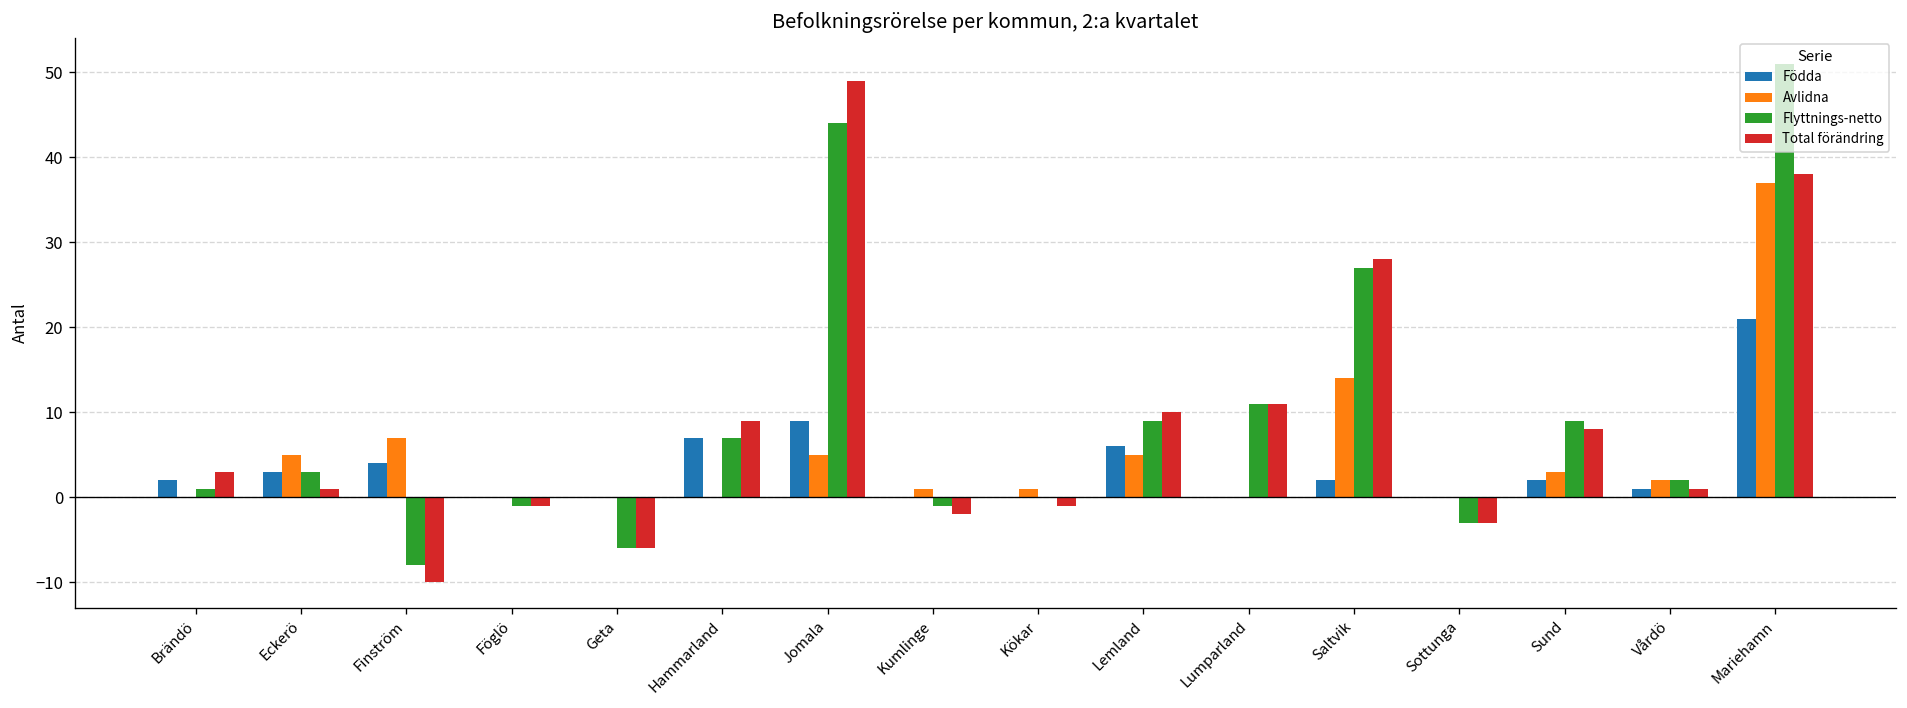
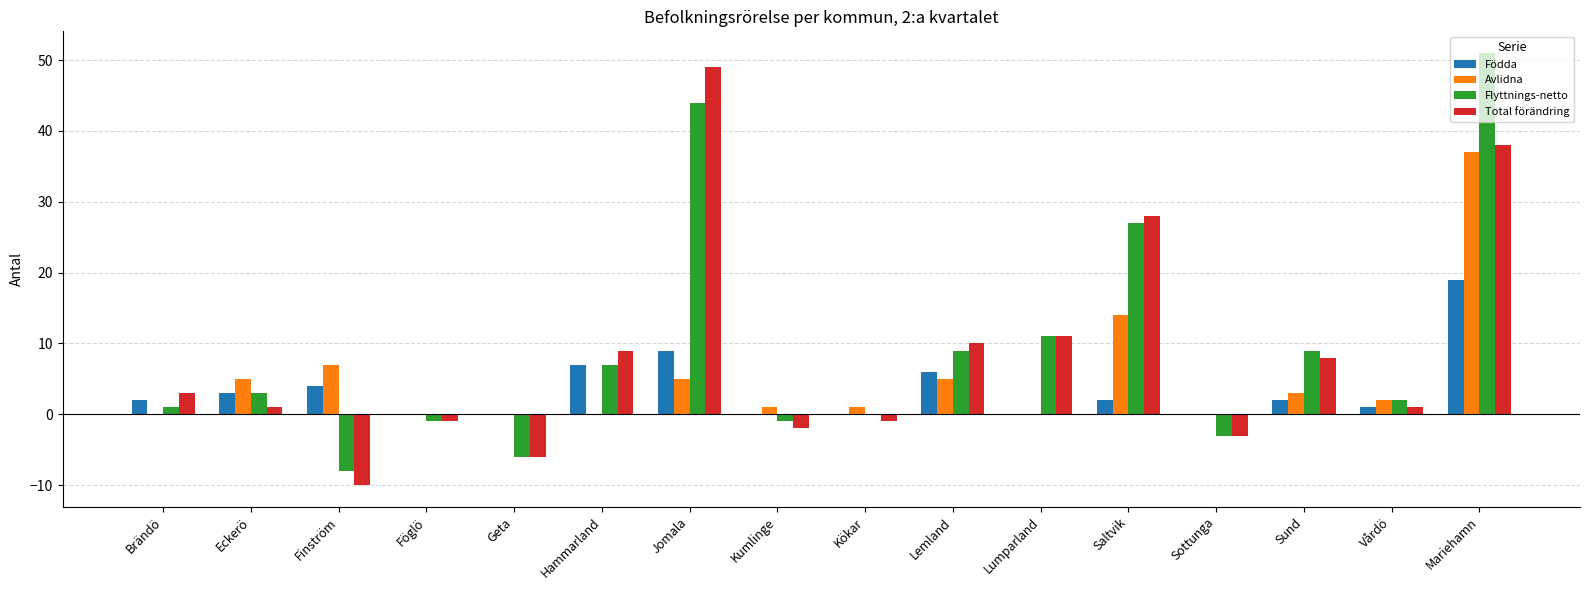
Födda, Mariehamn: 21 -> 19
